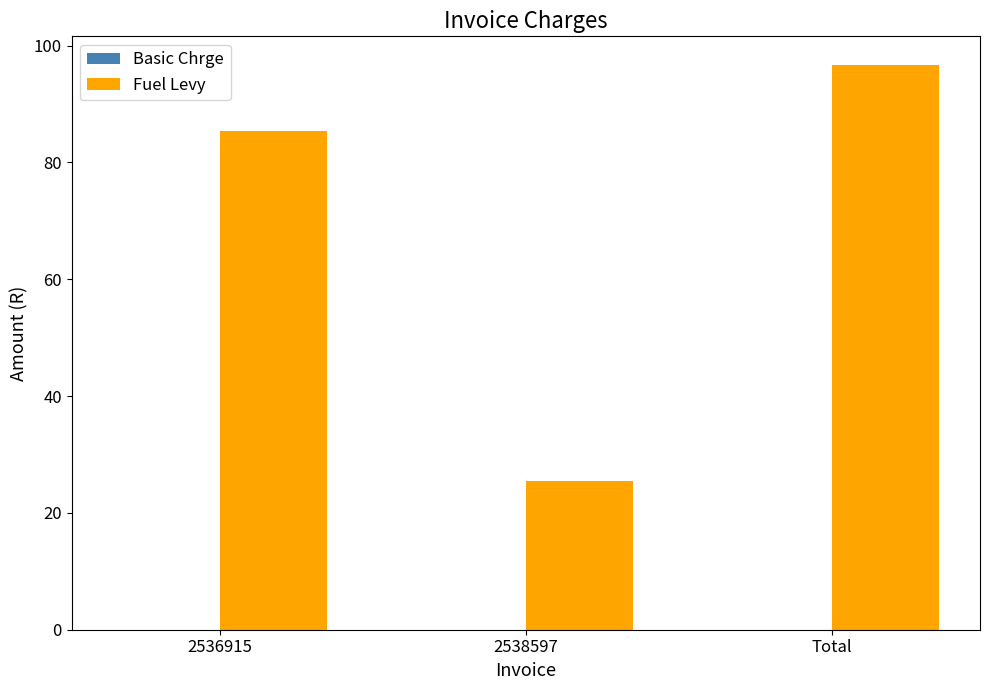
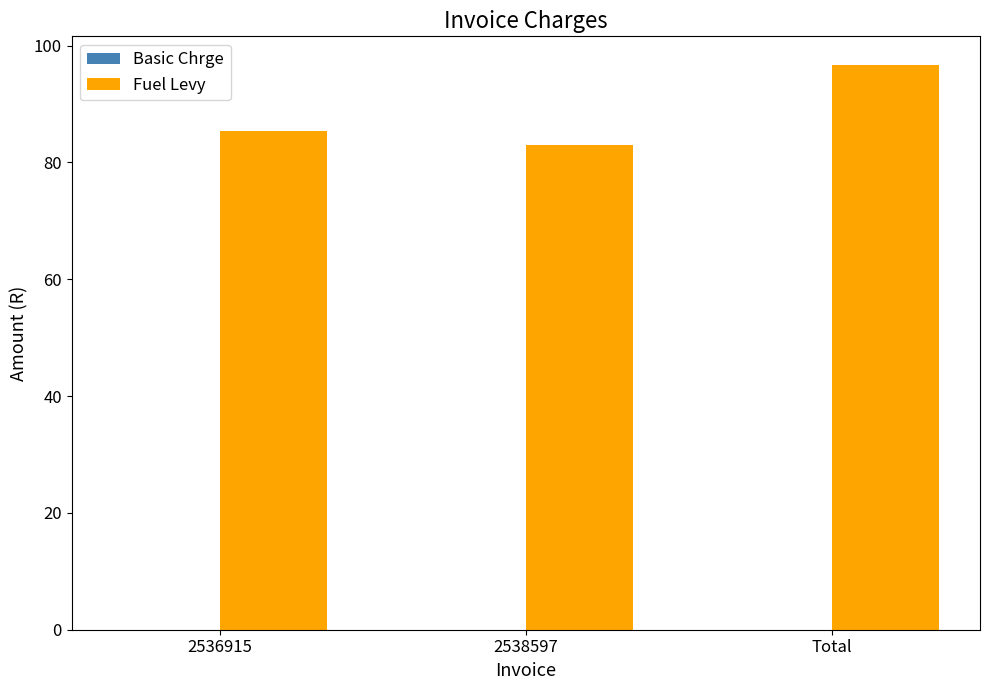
Fuel Levy, 2538597: 25 -> 83
